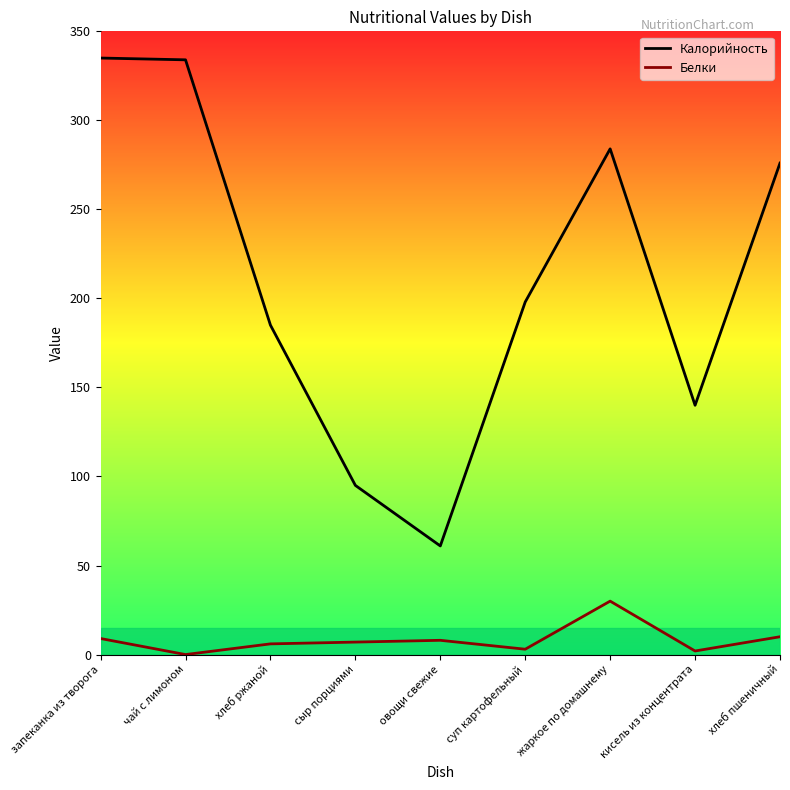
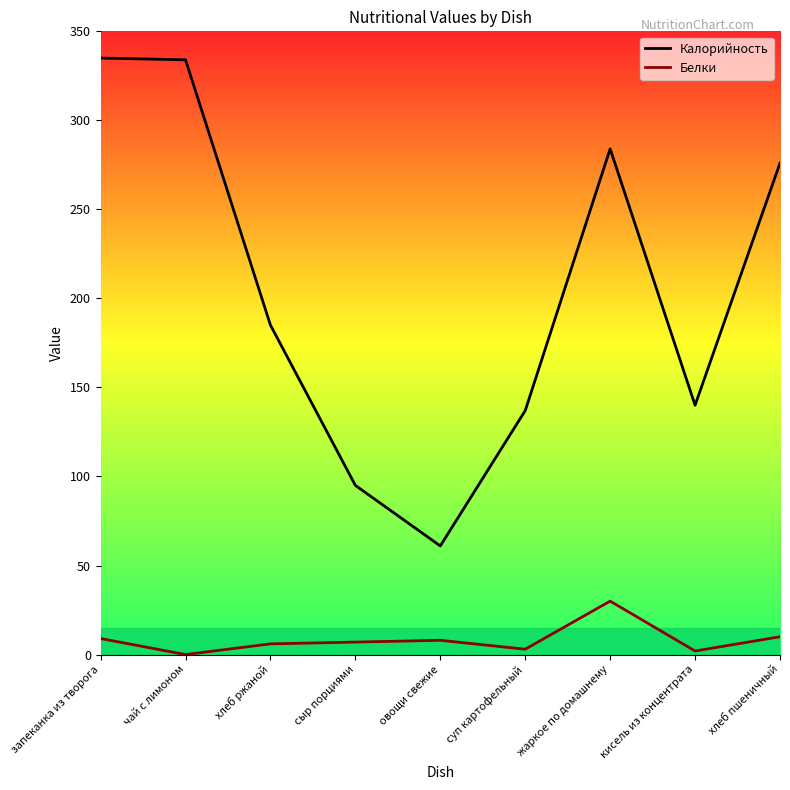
Калорийность, суп картофельный: 198 -> 137
